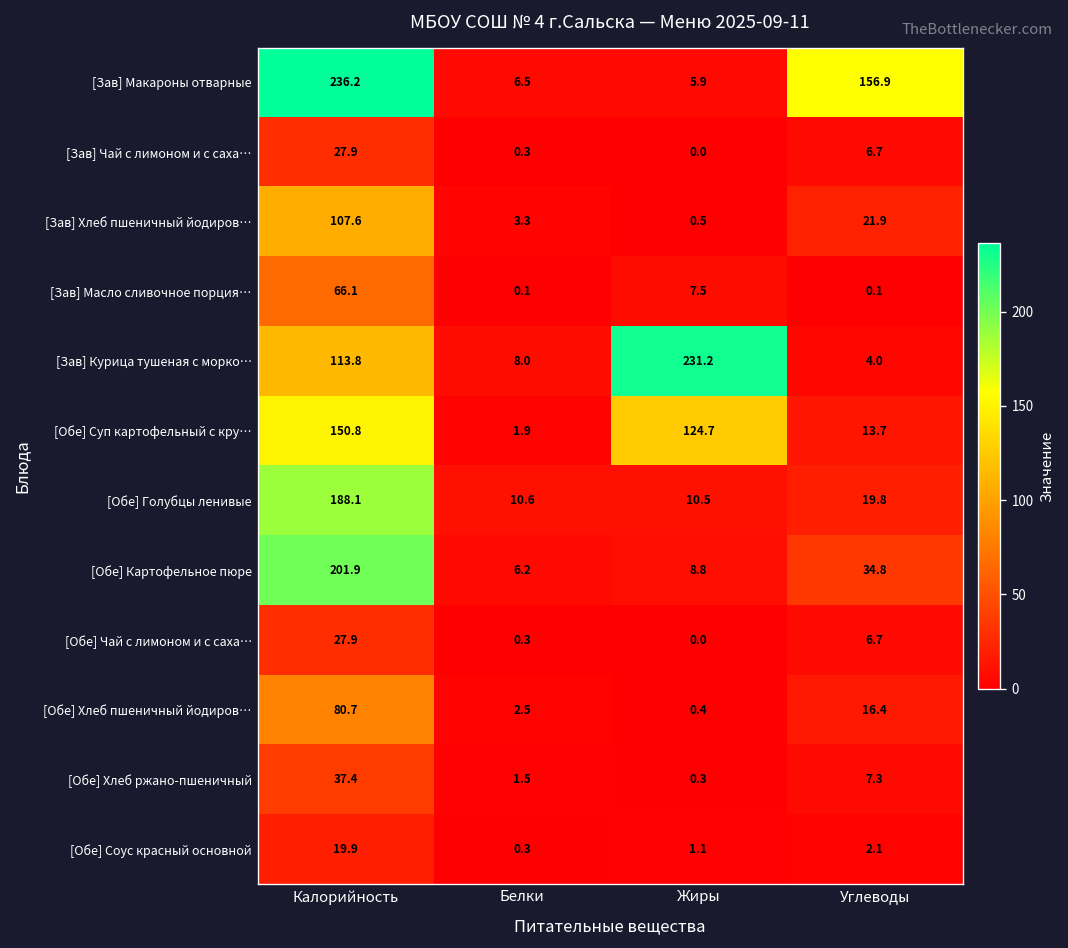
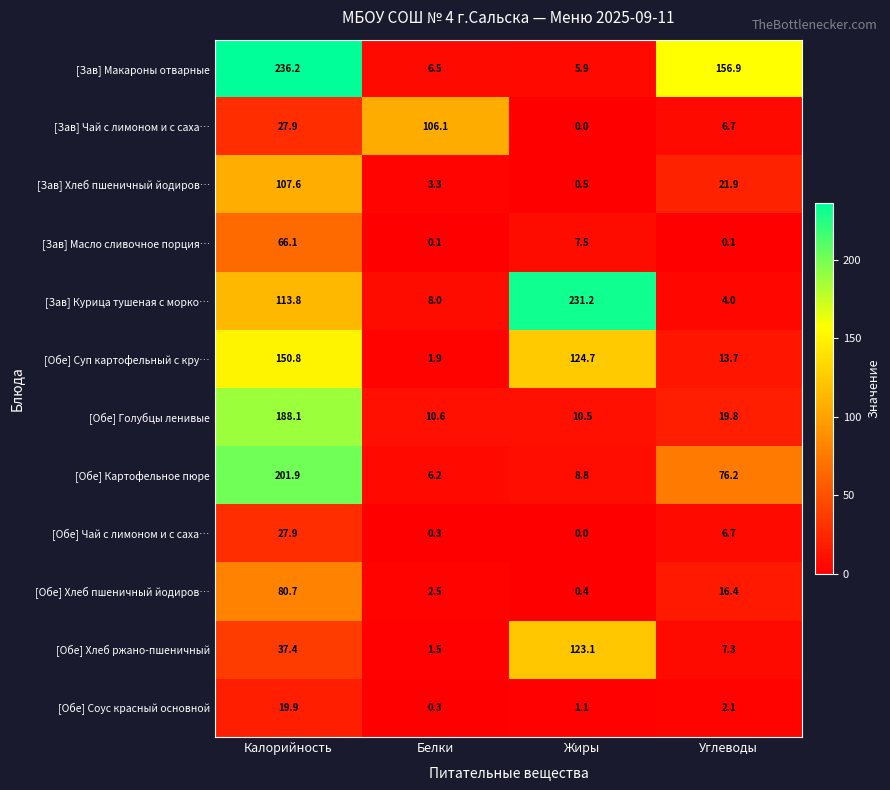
[Зав] Чай с лимоном и с саха…, Белки: 0.3 -> 106.1
[Обе] Картофельное пюре, Углеводы: 34.8 -> 76.2
[Обе] Хлеб ржано-пшеничный, Жиры: 0.3 -> 123.1
